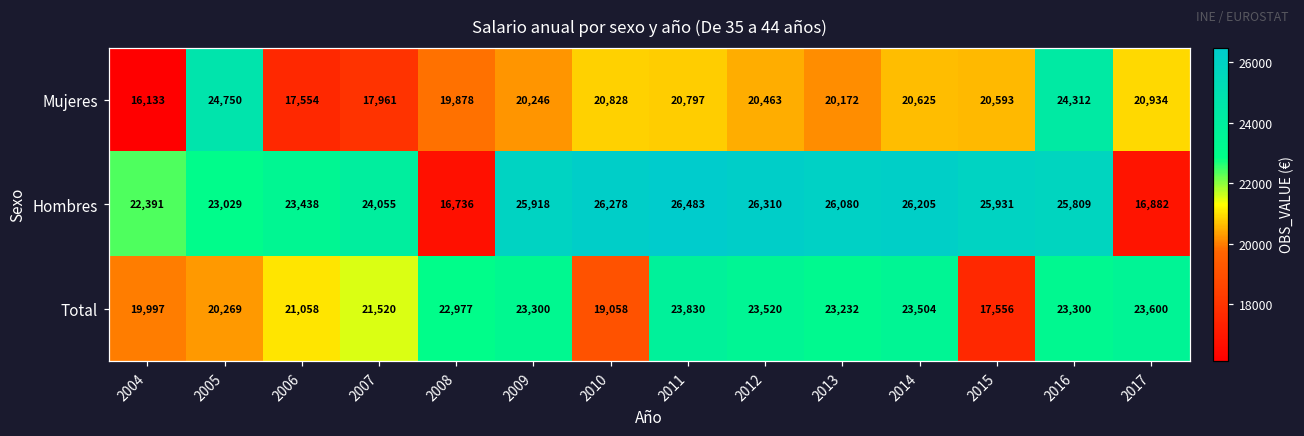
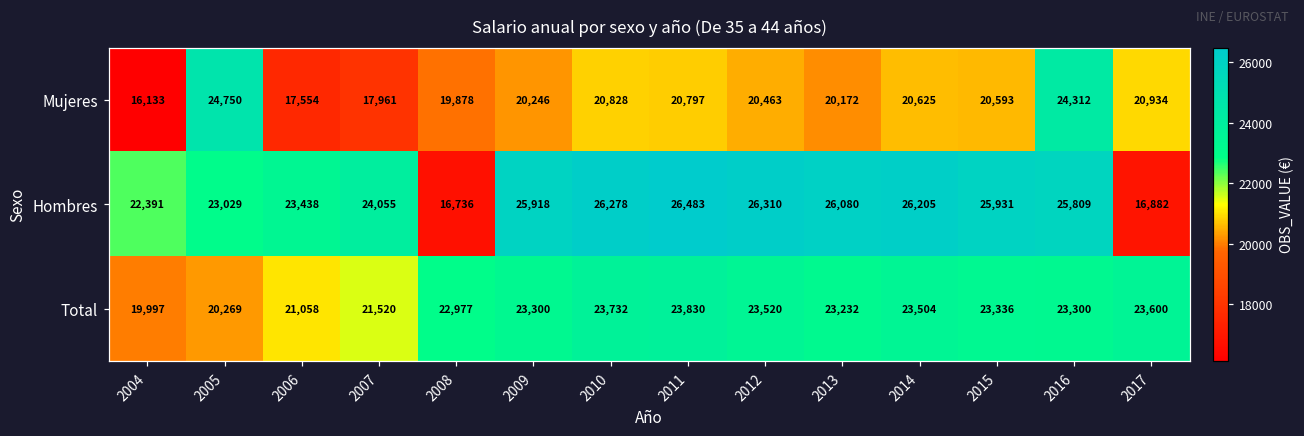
Total, 2010: 19,058 -> 23,732
Total, 2015: 17,556 -> 23,336
